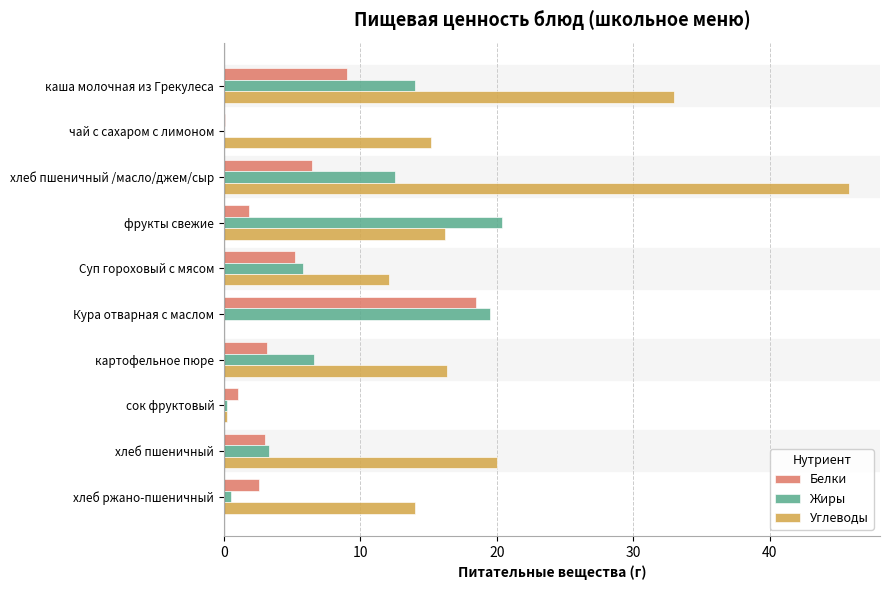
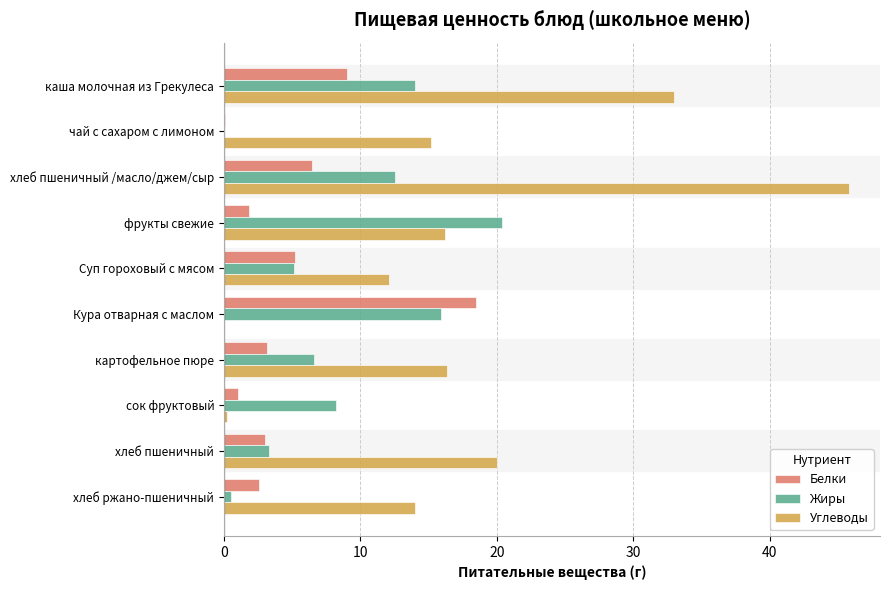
Жиры, Суп гороховый с мясом: 5.8 -> 5.1
Жиры, Кура отварная с маслом: 19.5 -> 15.9
Жиры, сок фруктовый: 0.2 -> 8.2
